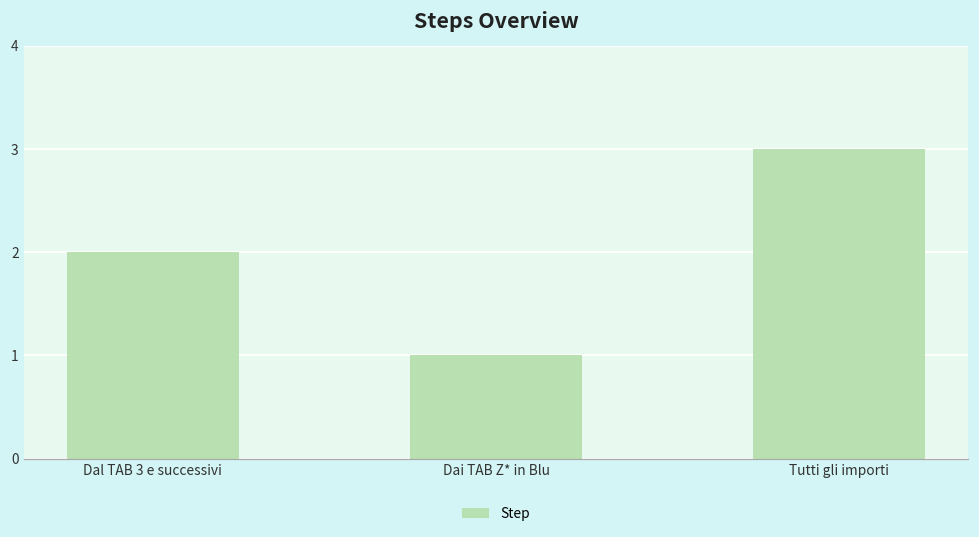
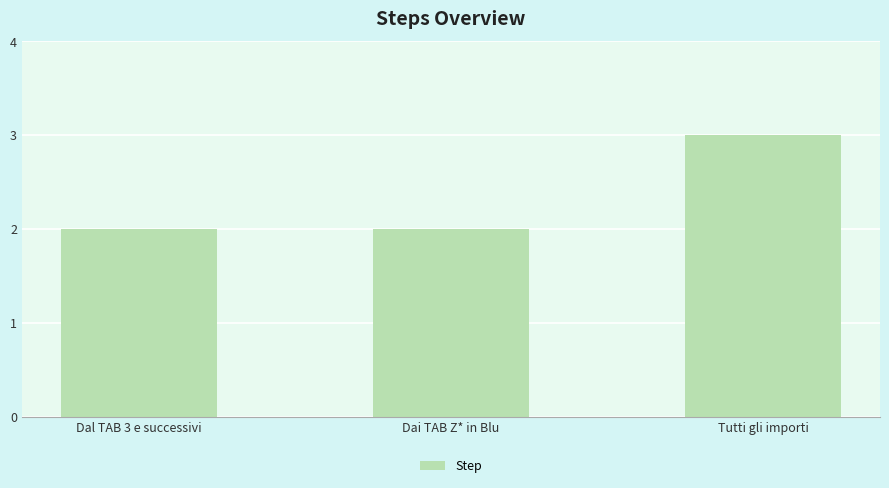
Dai TAB Z* in Blu: 1 -> 2
